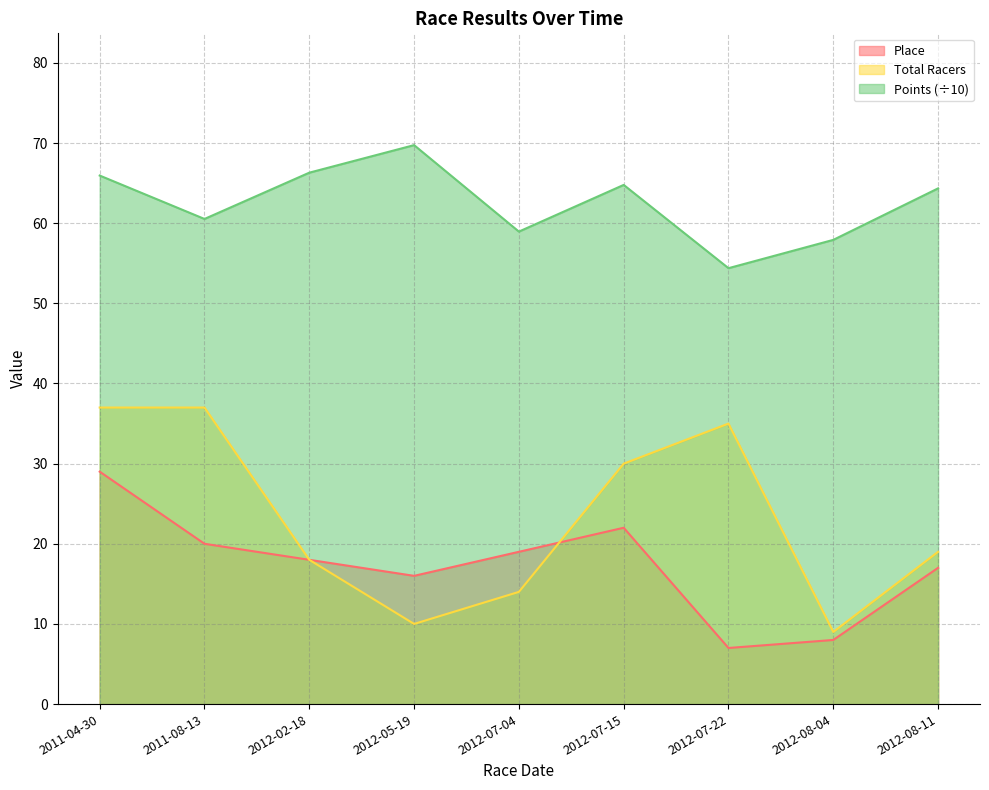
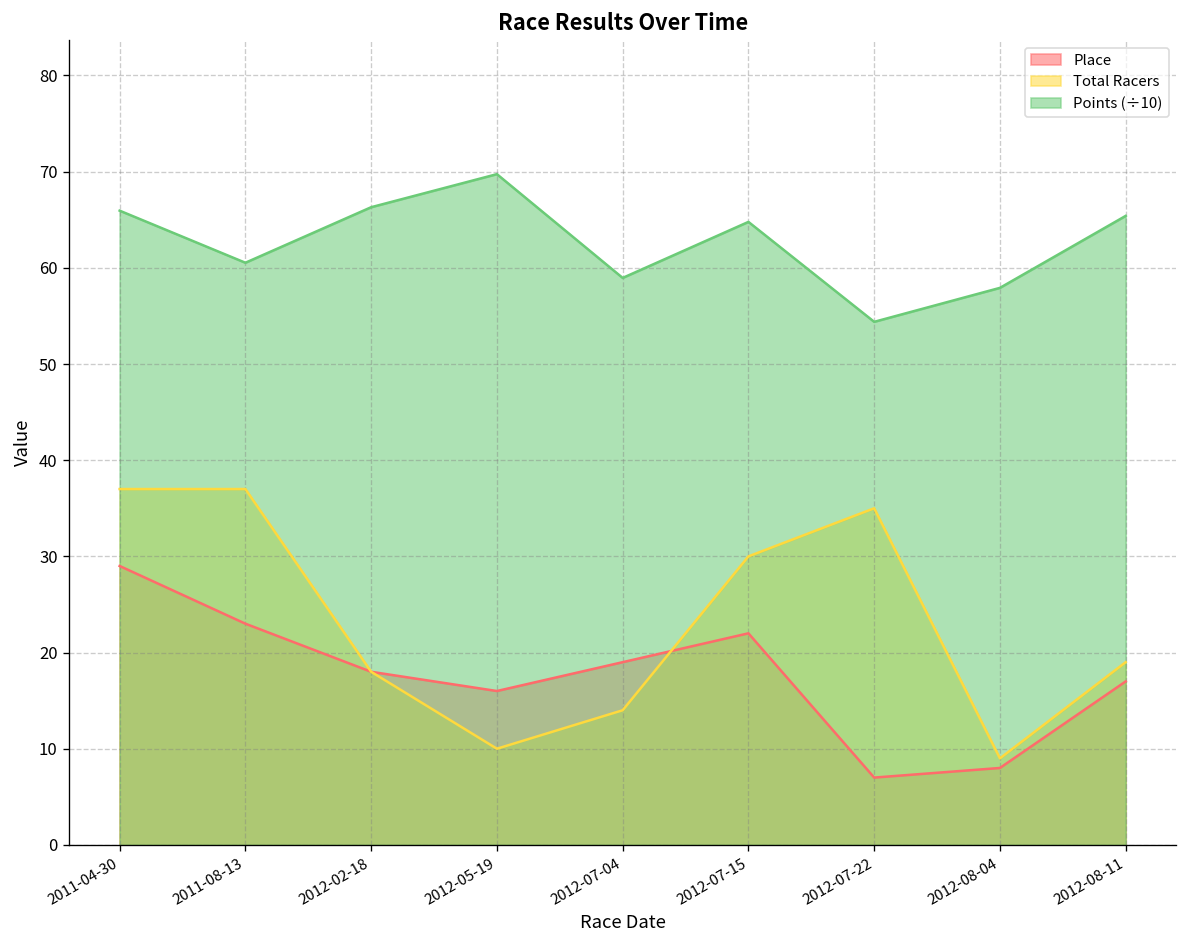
Place, 2011-08-13: 20 -> 23
Points (÷10), 2012-08-11: 64 -> 65
